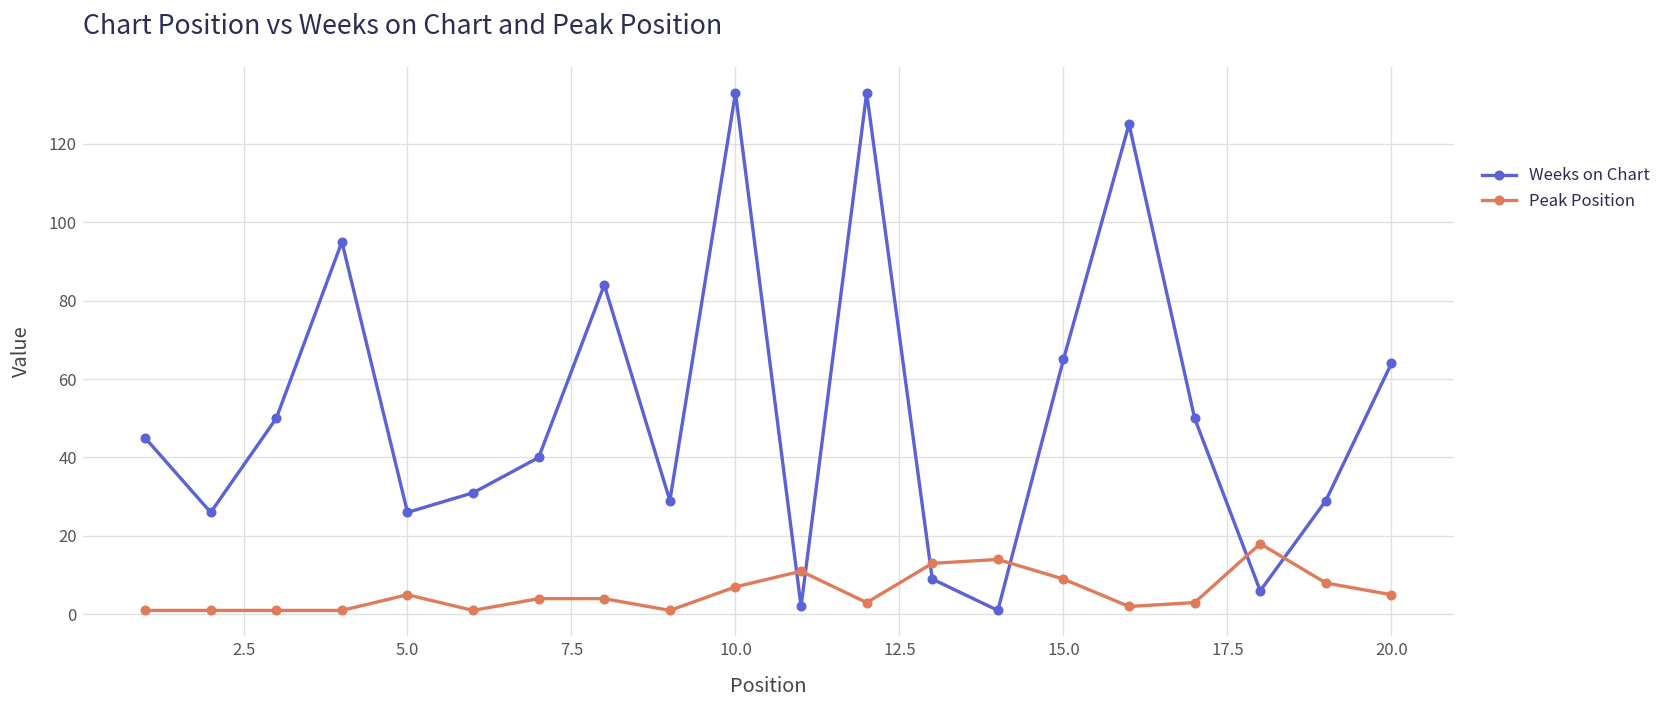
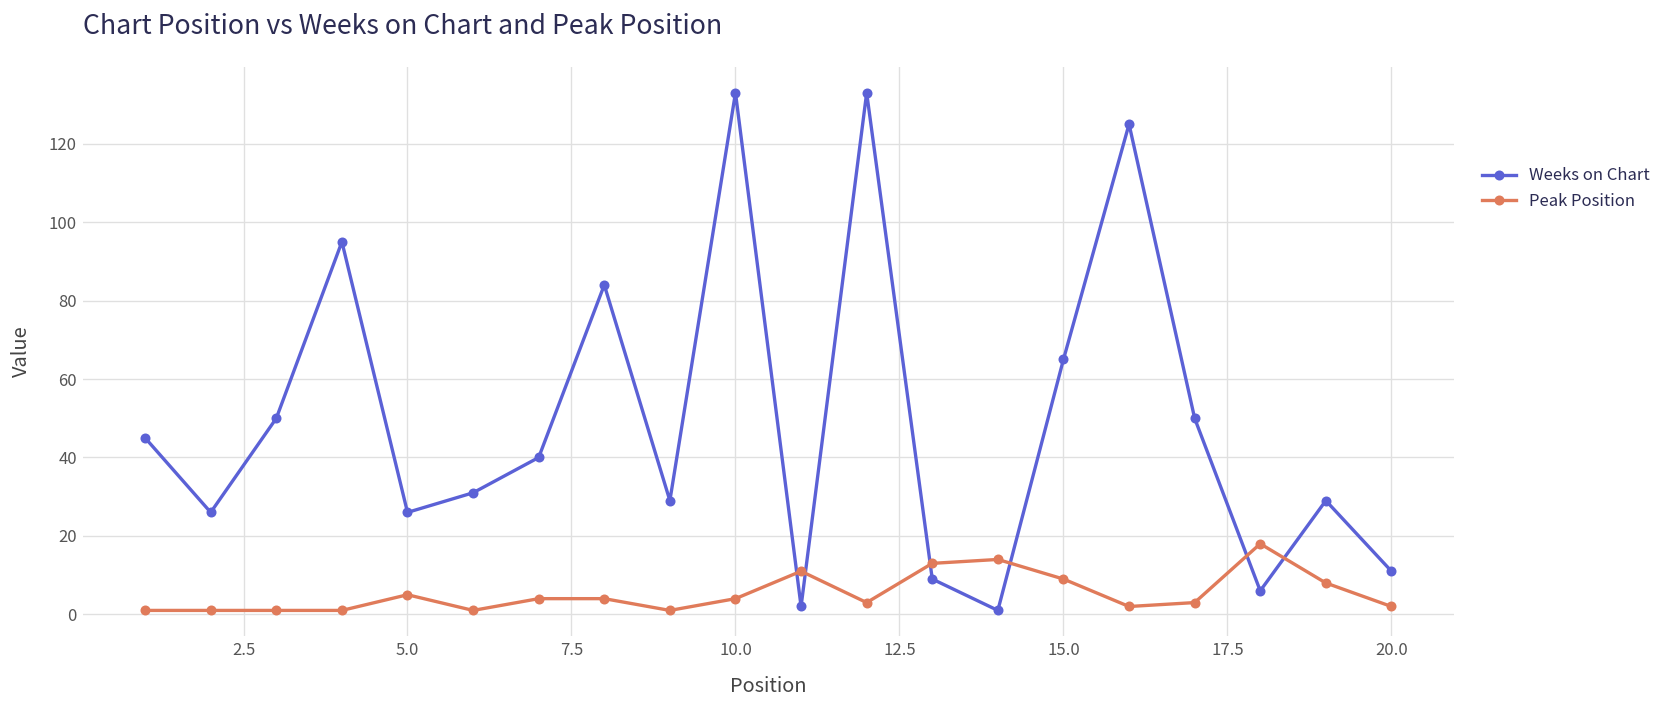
Peak Position, 10.0: 7 -> 4
Weeks on Chart, 20.0: 64 -> 11
Peak Position, 20.0: 5 -> 2
